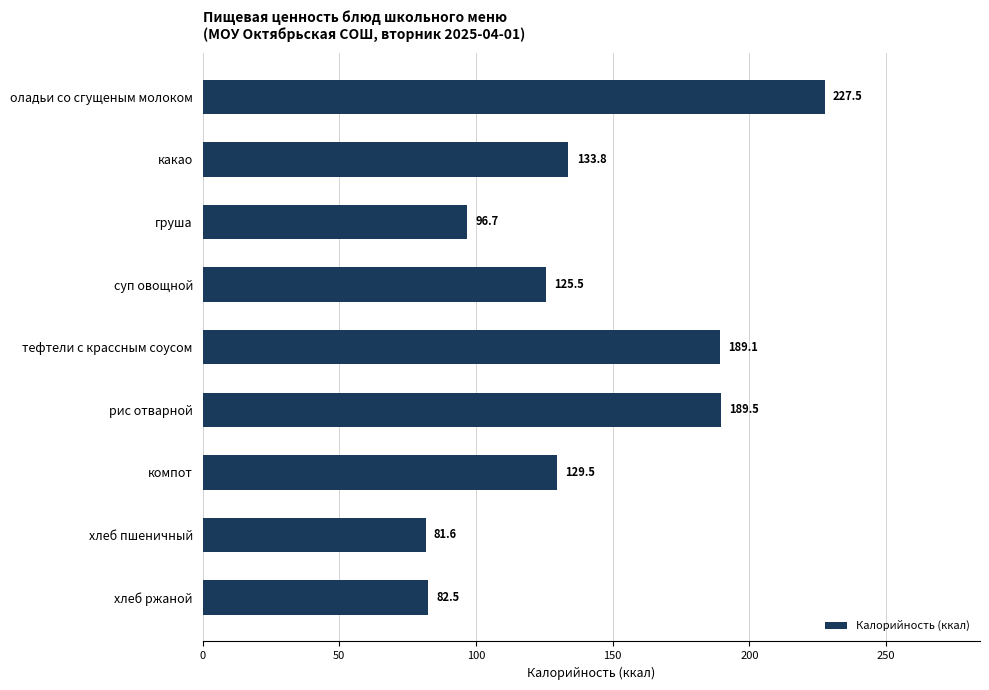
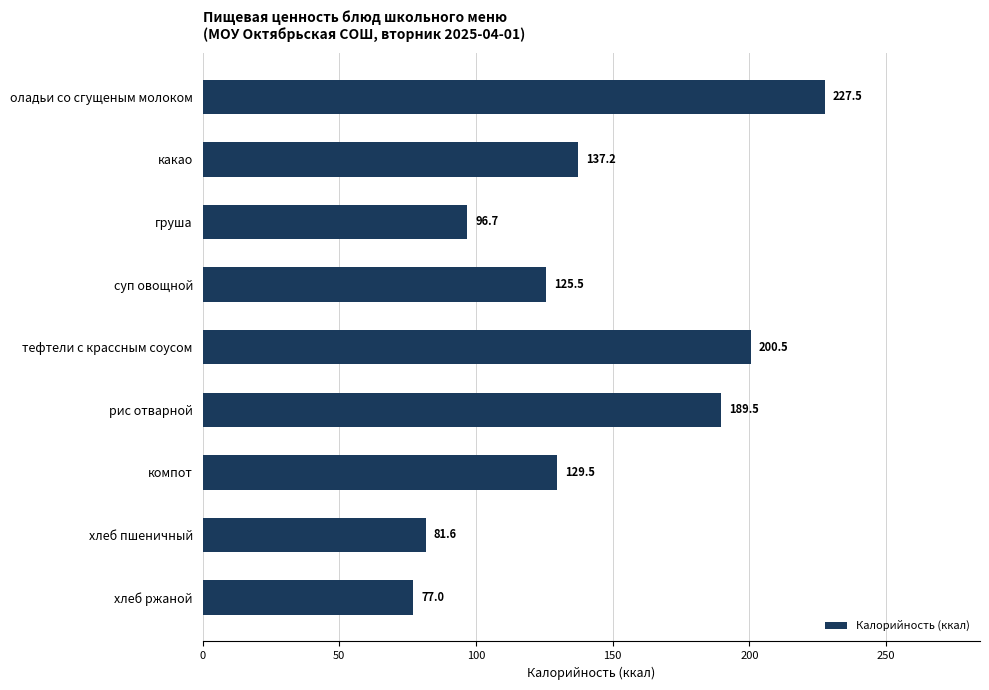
какао: 133.8 -> 137.2
тефтели с крассным соусом: 189.1 -> 200.5
хлеб ржаной: 82.5 -> 77.0
